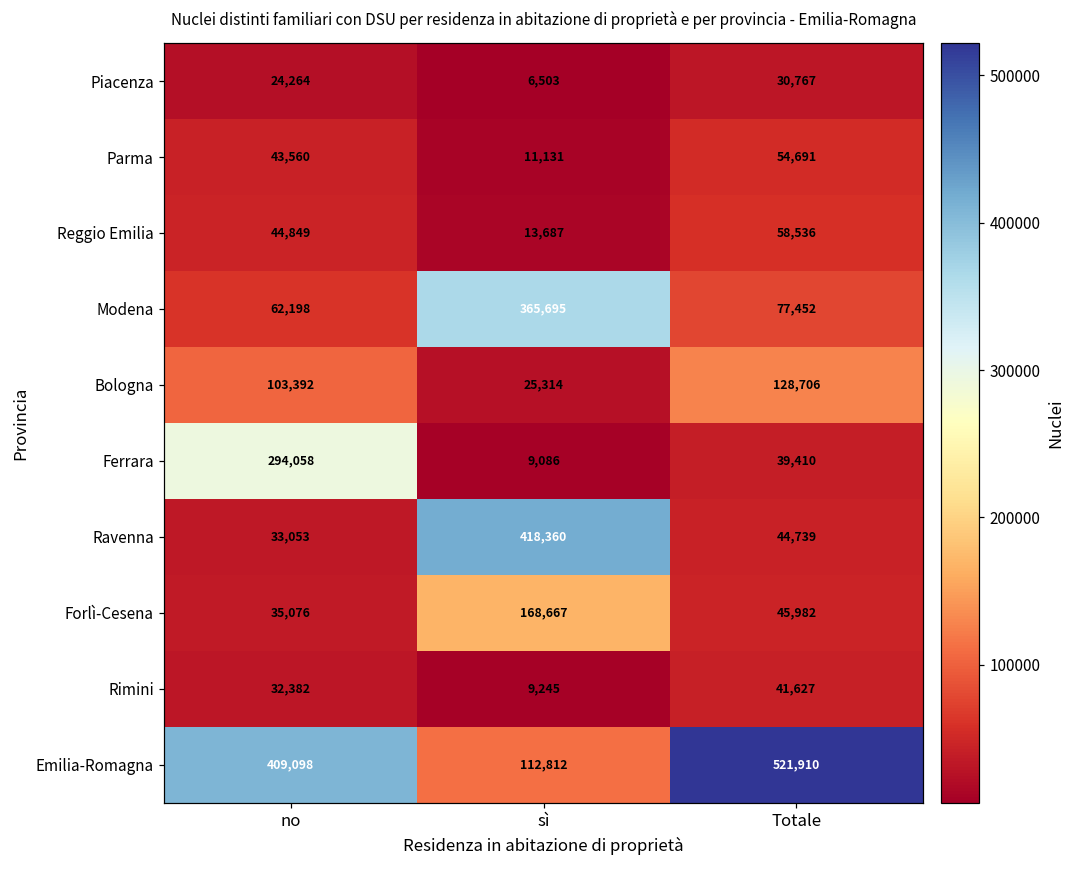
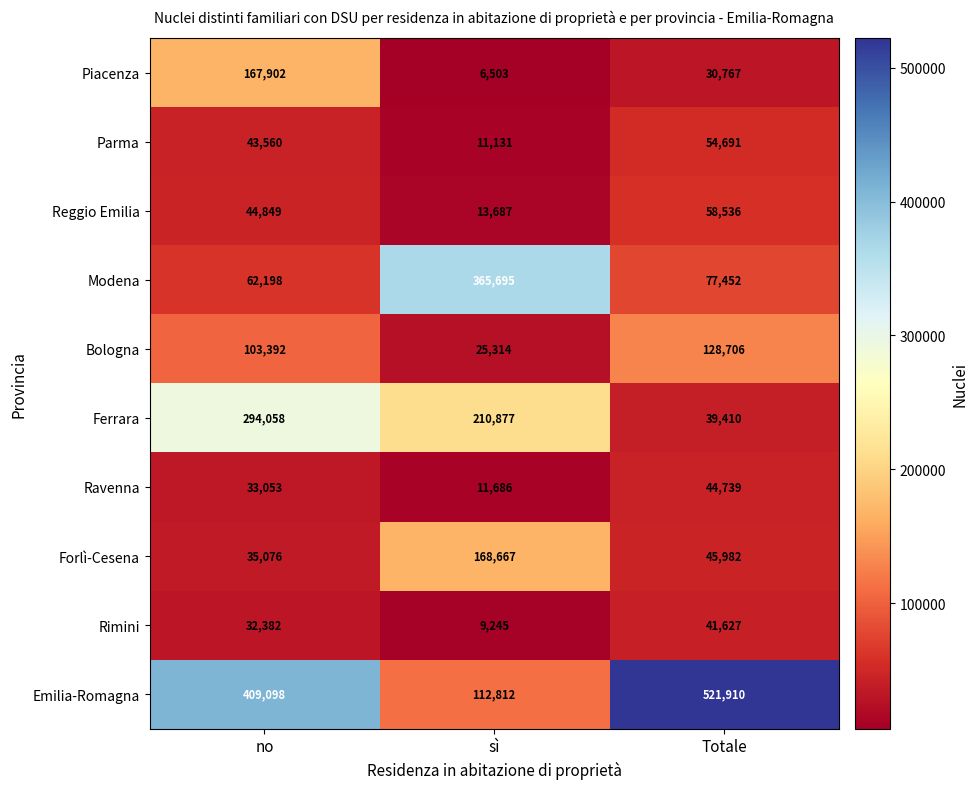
Piacenza, no: 24,264 -> 167,902
Ferrara, sì: 9,086 -> 210,877
Ravenna, sì: 418,360 -> 11,686
